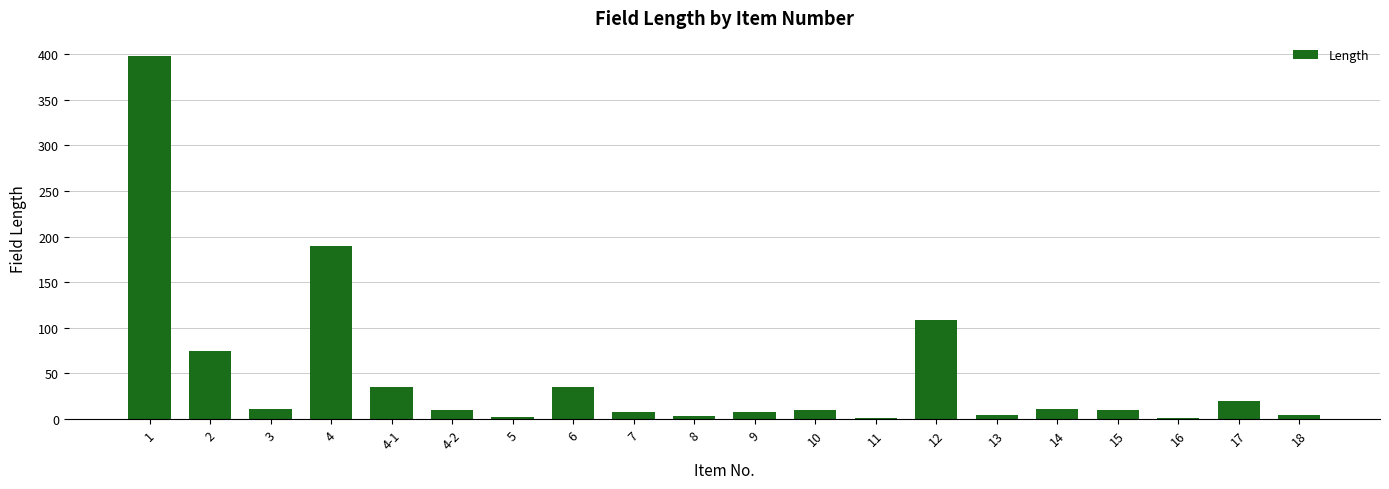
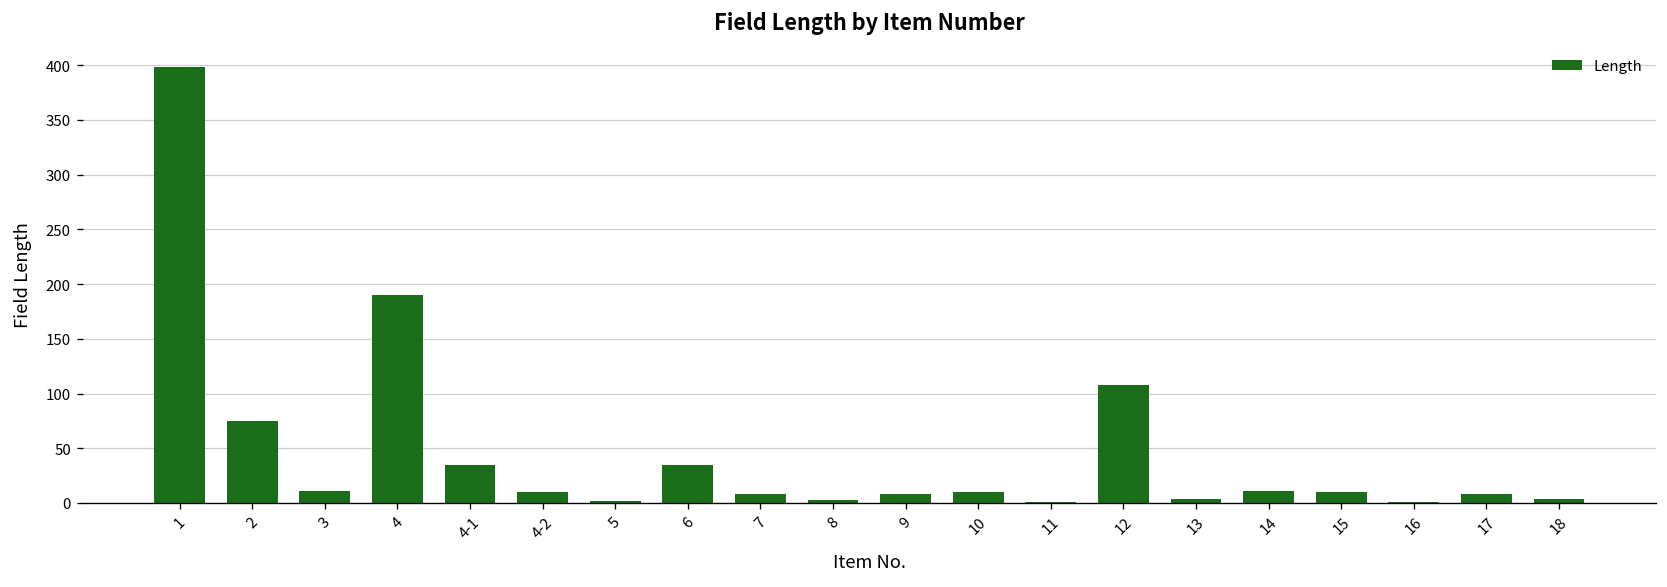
17: 20 -> 10
